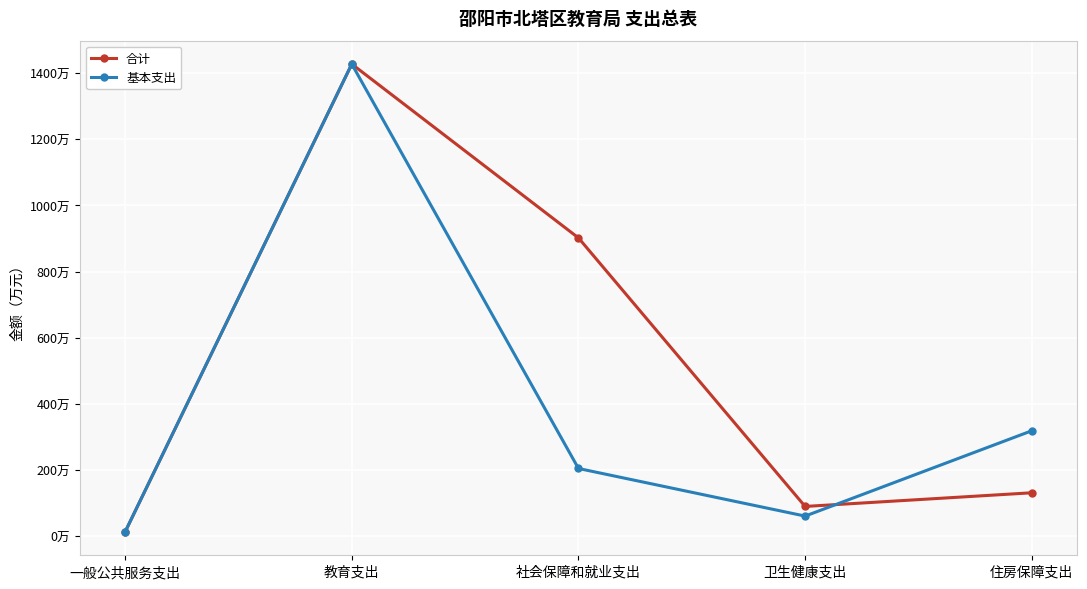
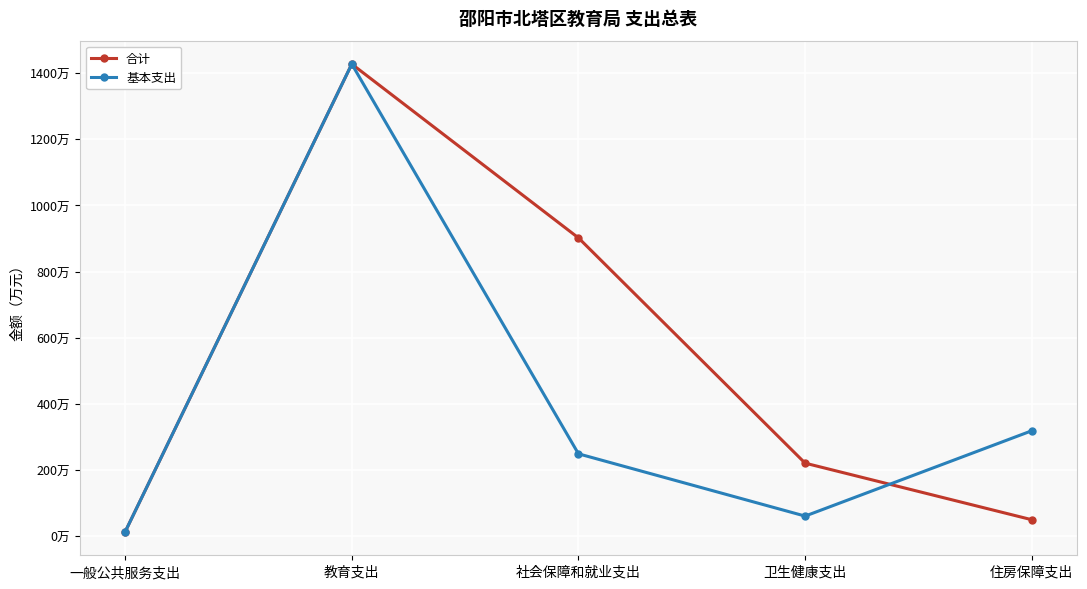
基本支出, 社会保障和就业支出: 200万 -> 250万
合计, 卫生健康支出: 90万 -> 220万
合计, 住房保障支出: 130万 -> 50万
